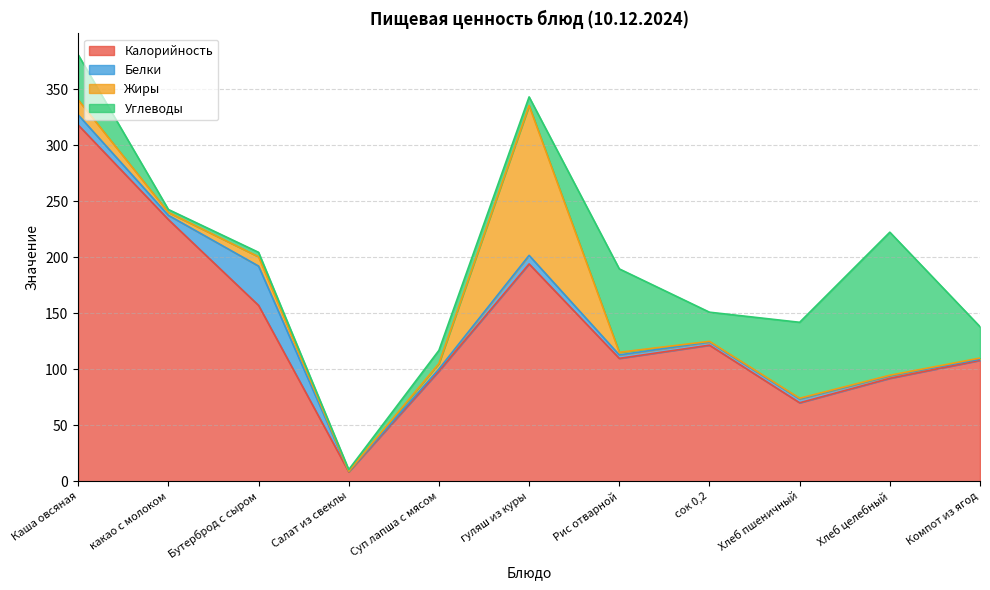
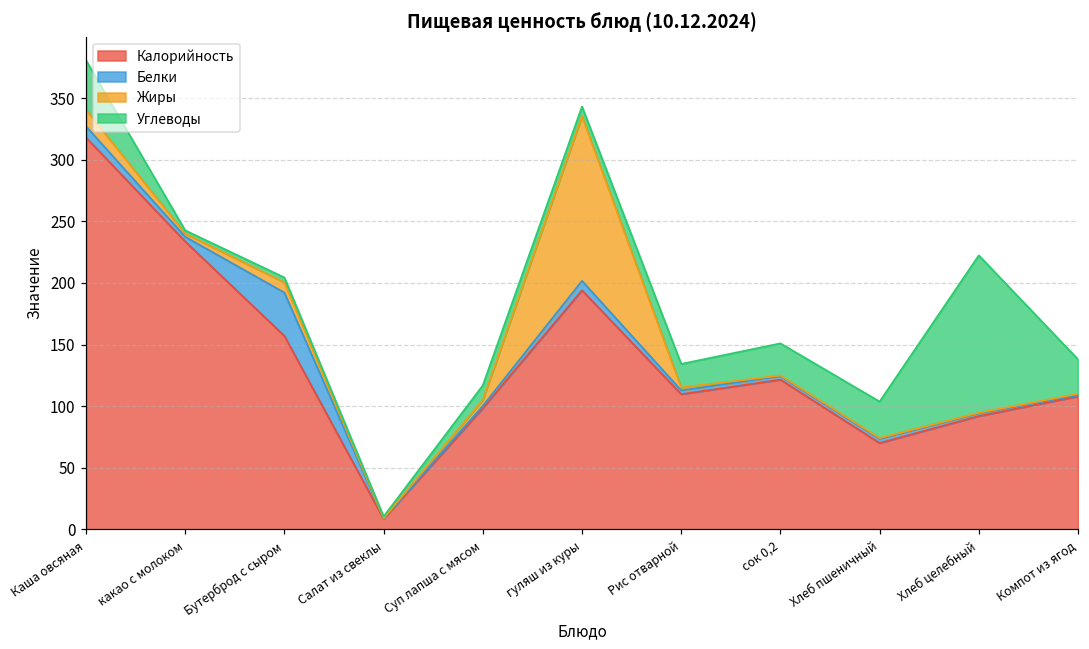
Углеводы, Рис отварной: 74 -> 19
Углеводы, Хлеб пшеничный: 68 -> 30
